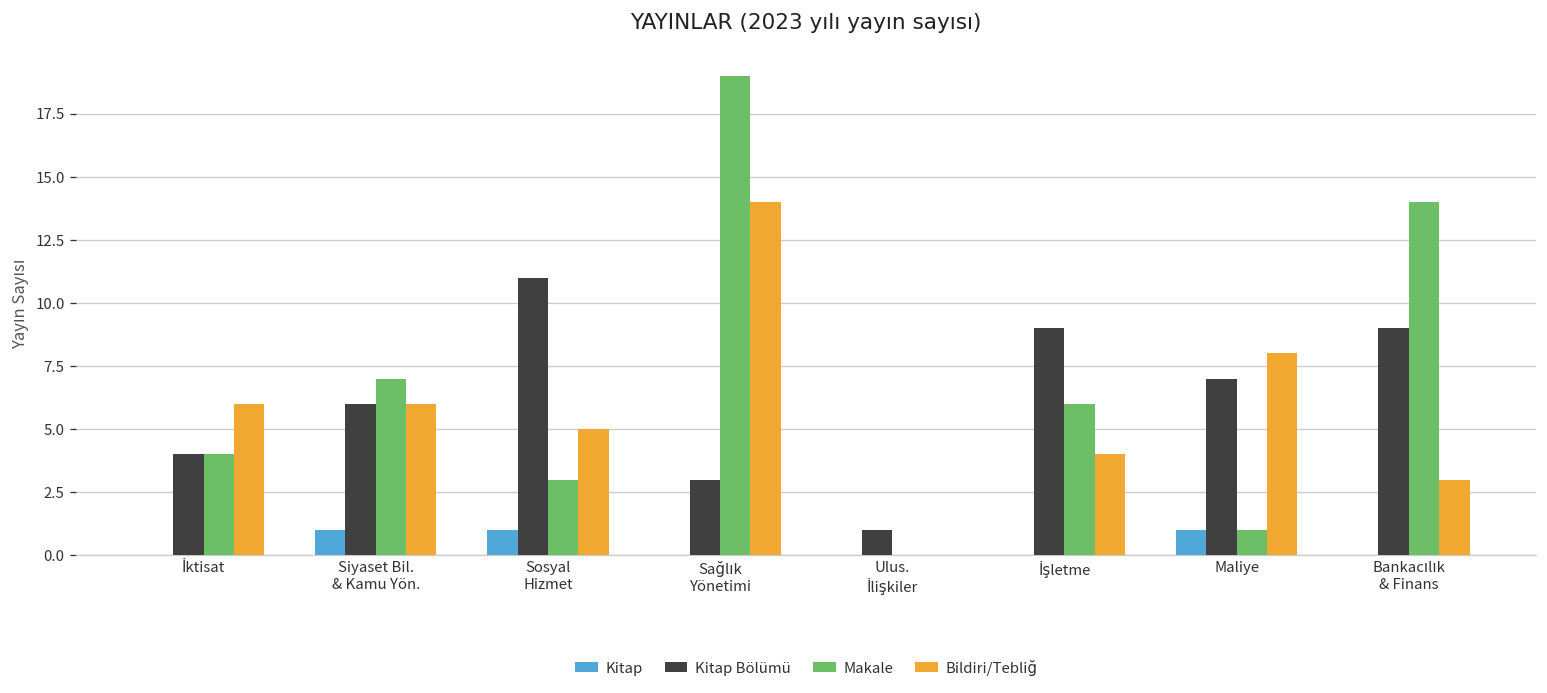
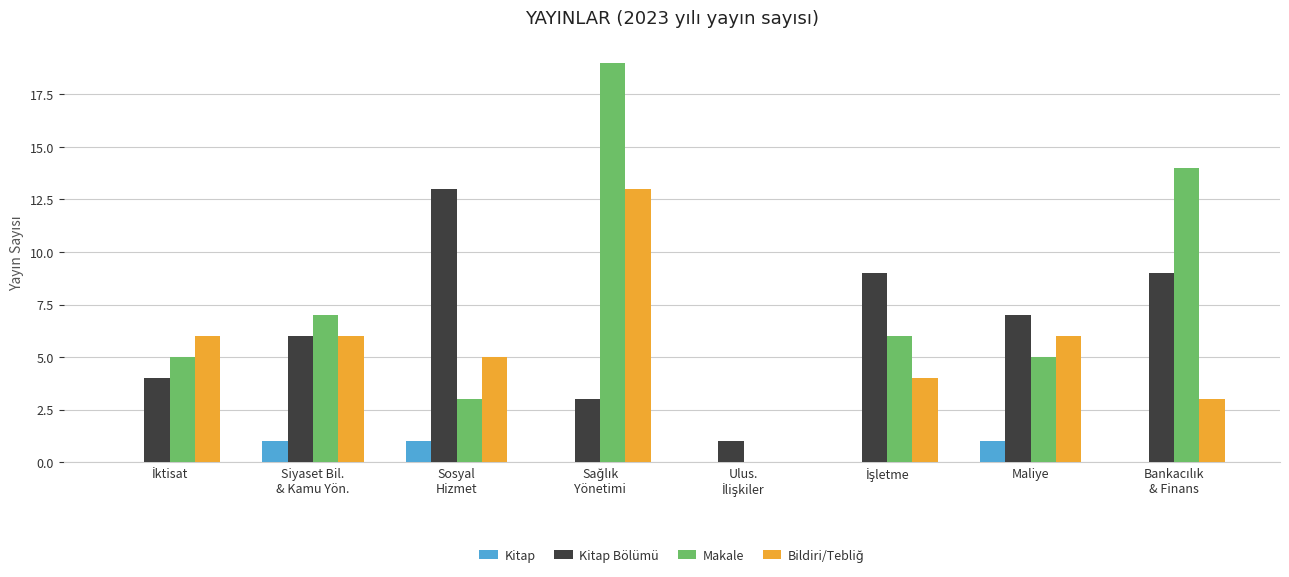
Makale, İktisat: 4 -> 5
Kitap Bölümü, Sosyal Hizmet: 11 -> 13
Bildiri/Tebliğ, Sağlık Yönetimi: 14 -> 13
Makale, Maliye: 1 -> 5
Bildiri/Tebliğ, Maliye: 8 -> 6
